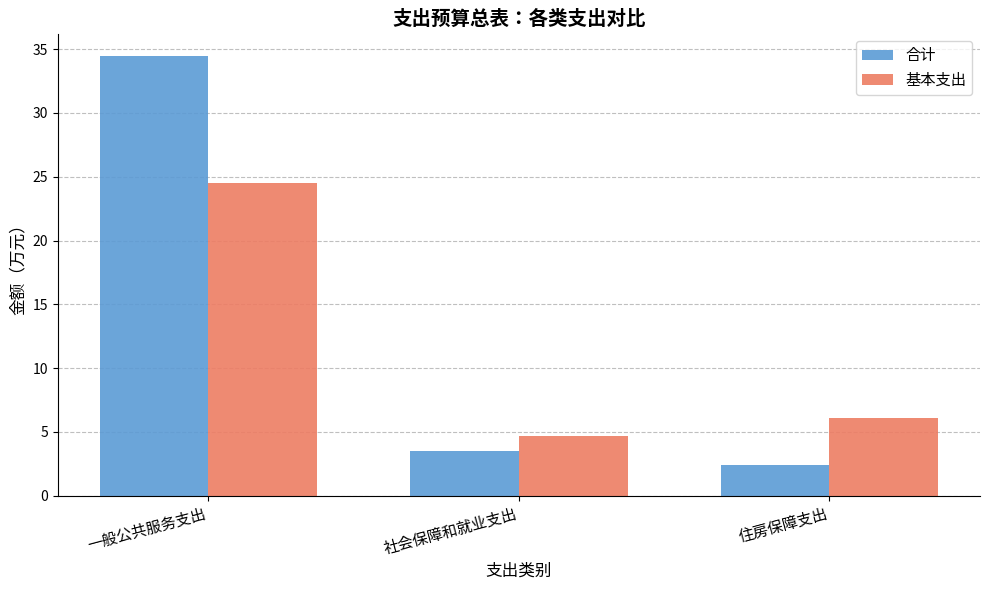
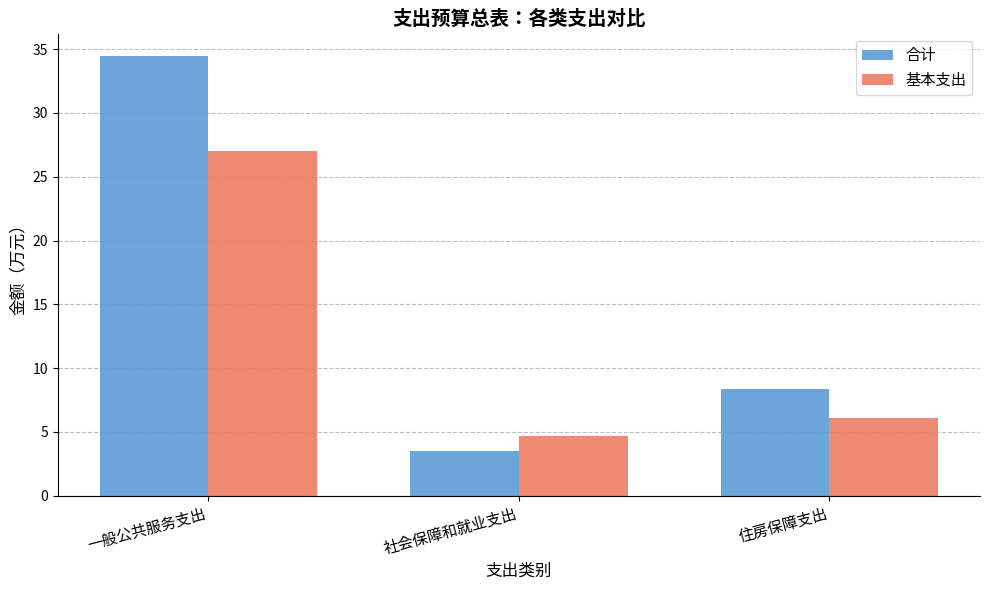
基本支出, 一般公共服务支出: 24.5 -> 27.0
合计, 住房保障支出: 2.4 -> 8.4
